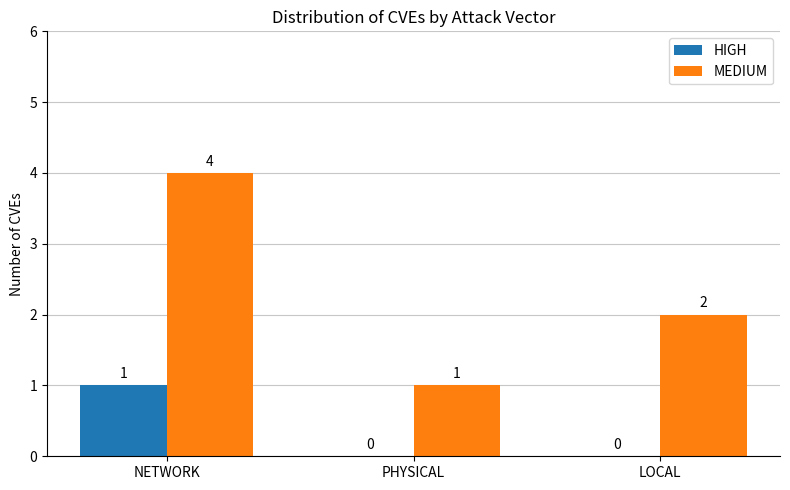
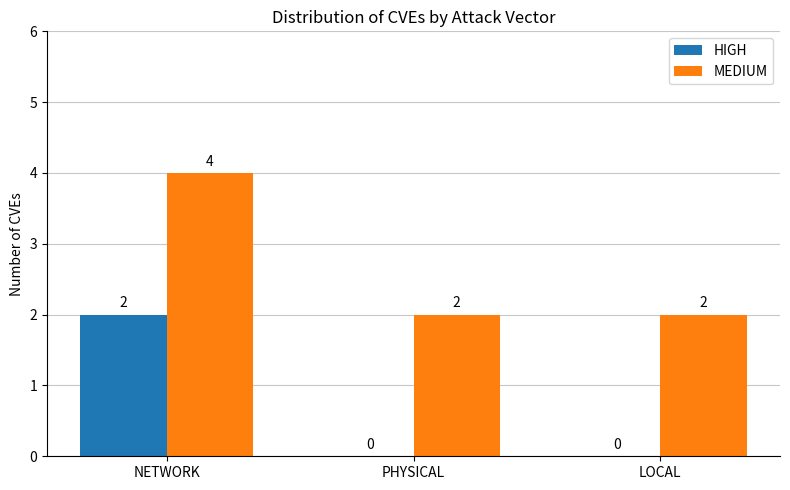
HIGH, NETWORK: 1 -> 2
MEDIUM, PHYSICAL: 1 -> 2
